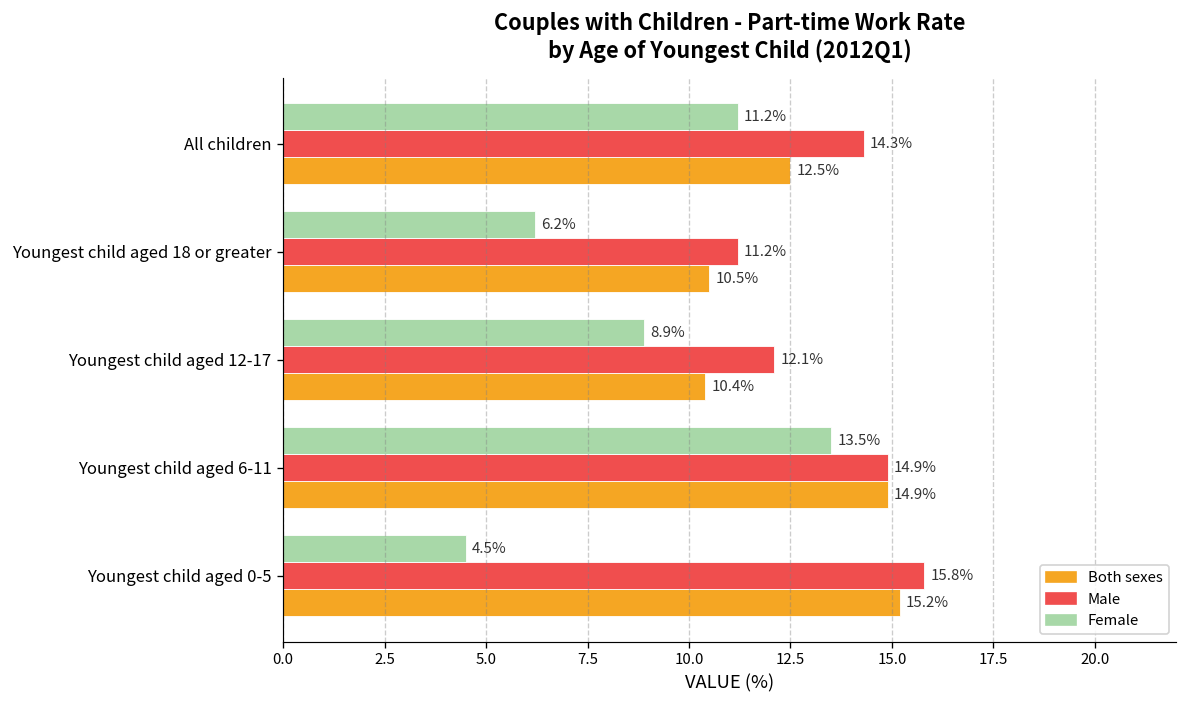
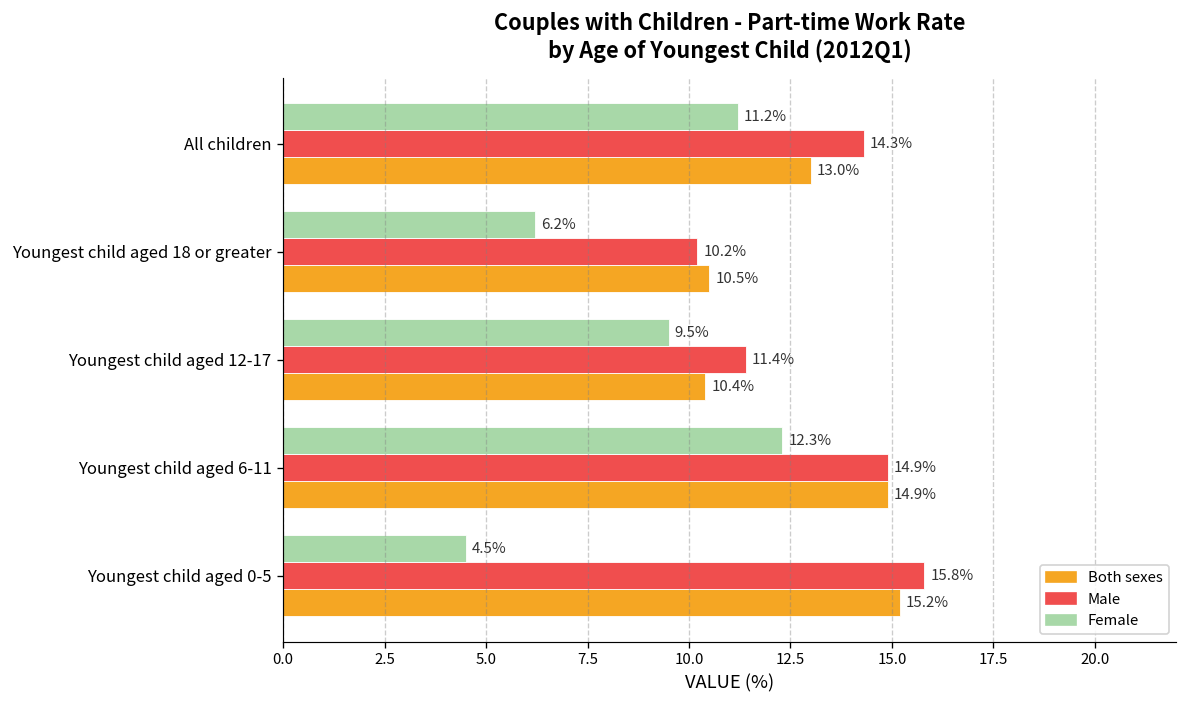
Both sexes, All children: 12.5% -> 13.0%
Male, Youngest child aged 18 or greater: 11.2% -> 10.2%
Female, Youngest child aged 12-17: 8.9% -> 9.5%
Male, Youngest child aged 12-17: 12.1% -> 11.4%
Female, Youngest child aged 6-11: 13.5% -> 12.3%
